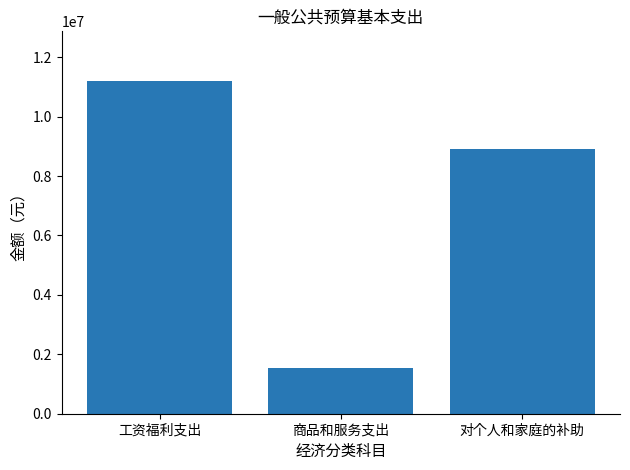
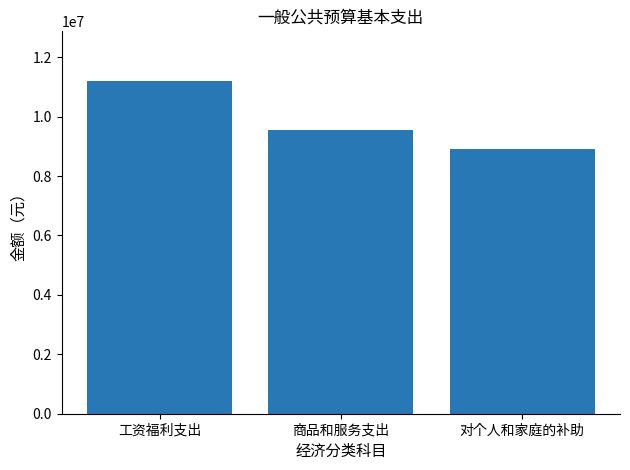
商品和服务支出: 1500000 -> 9600000
